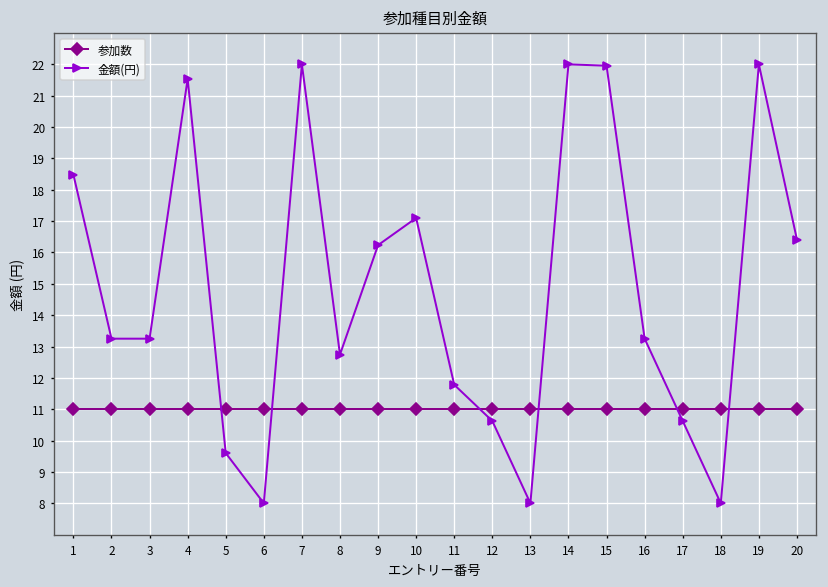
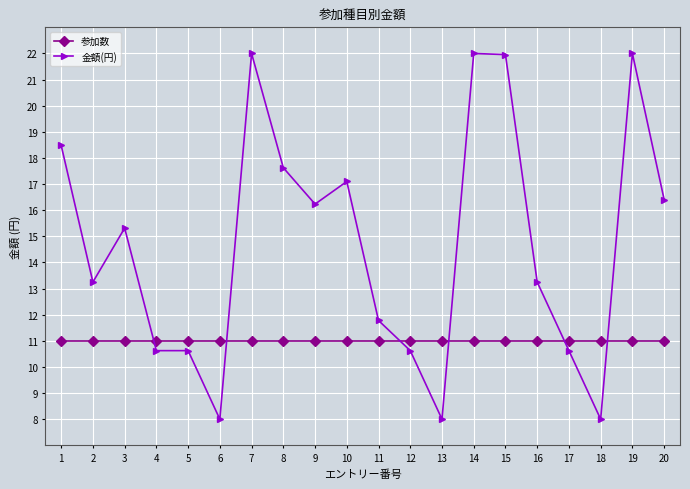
金額(円), 3: 13.3 -> 15.3
金額(円), 4: 21.5 -> 10.6
金額(円), 5: 9.6 -> 10.6
金額(円), 8: 12.7 -> 17.6
